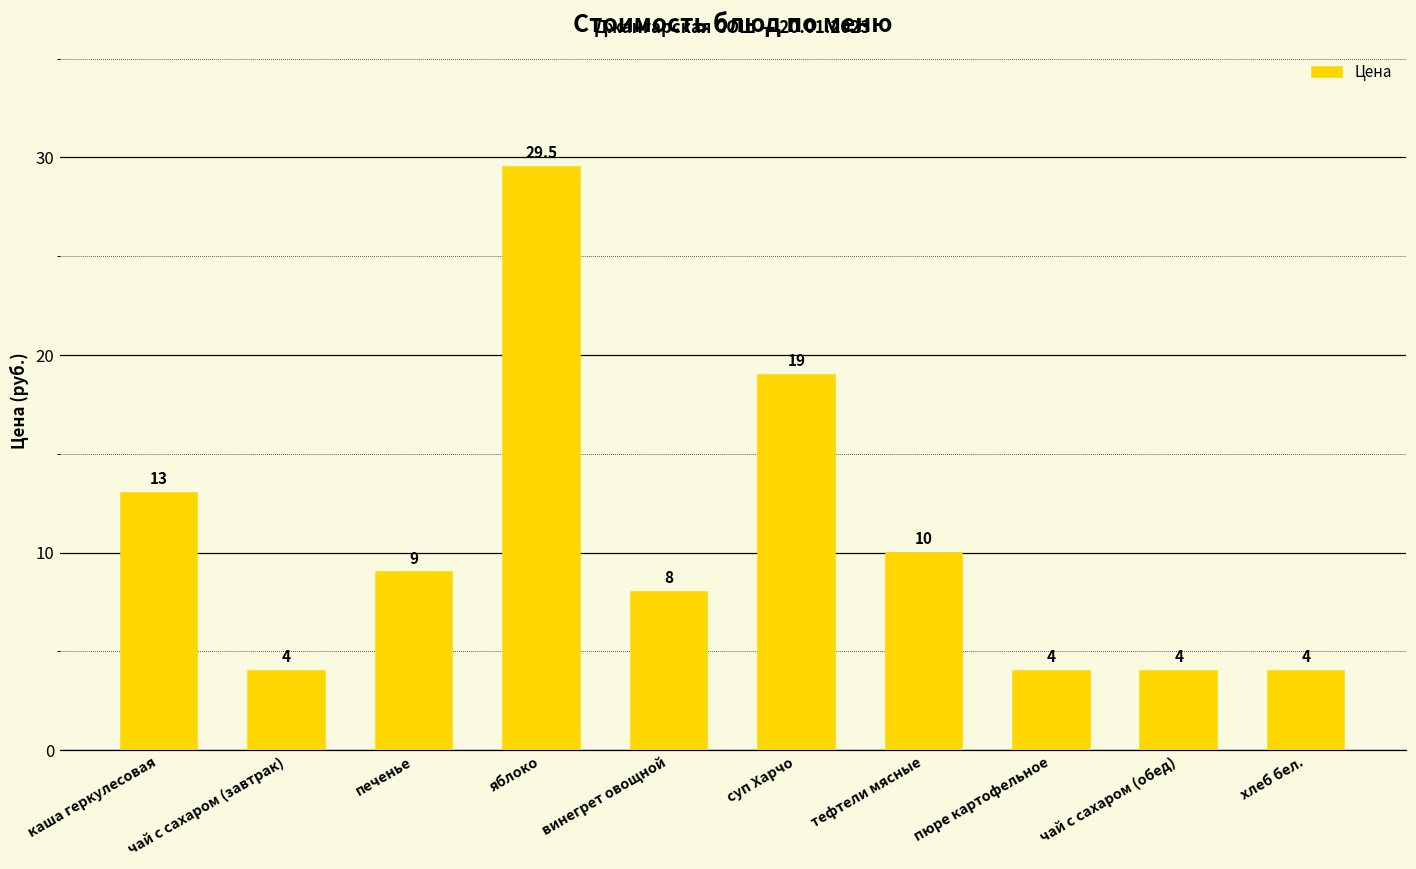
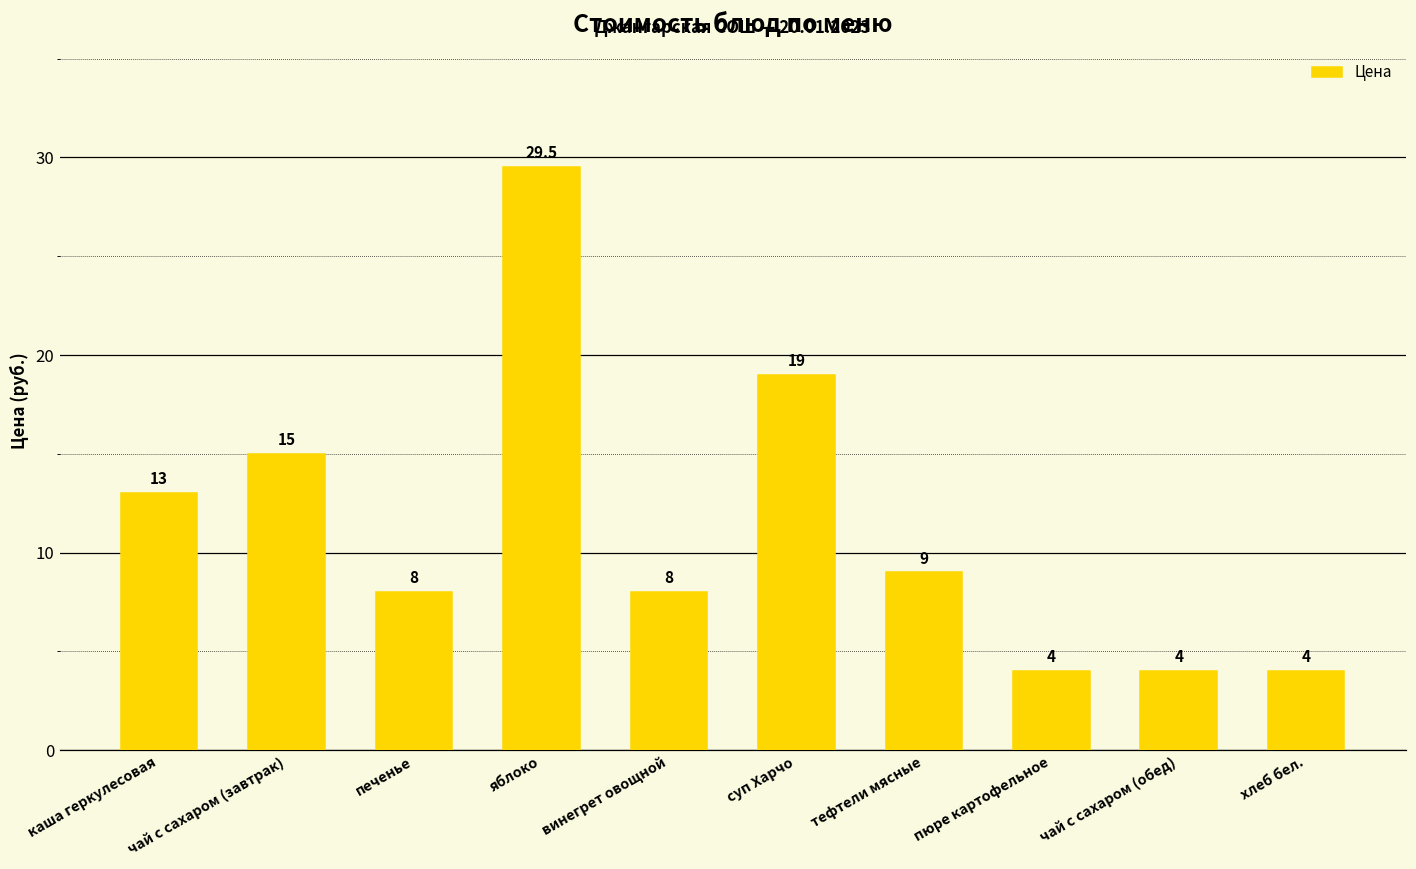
чай с сахаром (завтрак): 4 -> 15
печенье: 9 -> 8
тефтели мясные: 10 -> 9
